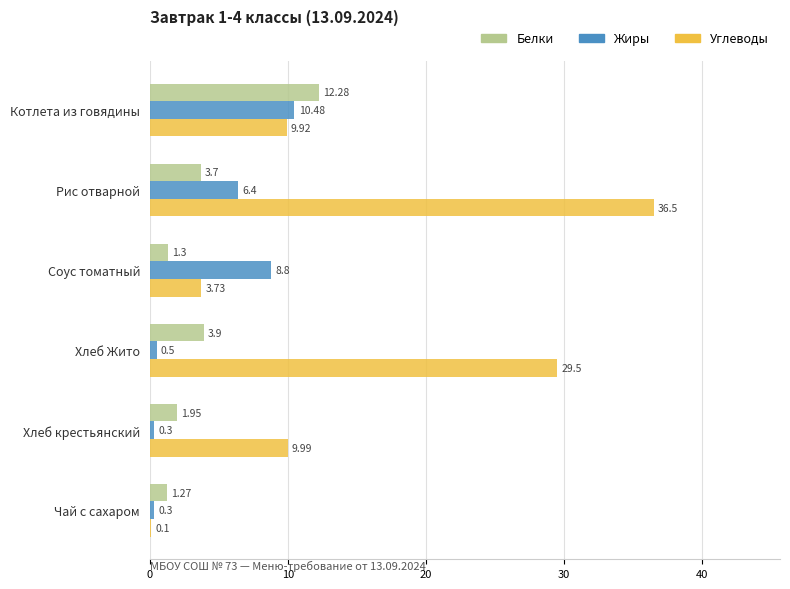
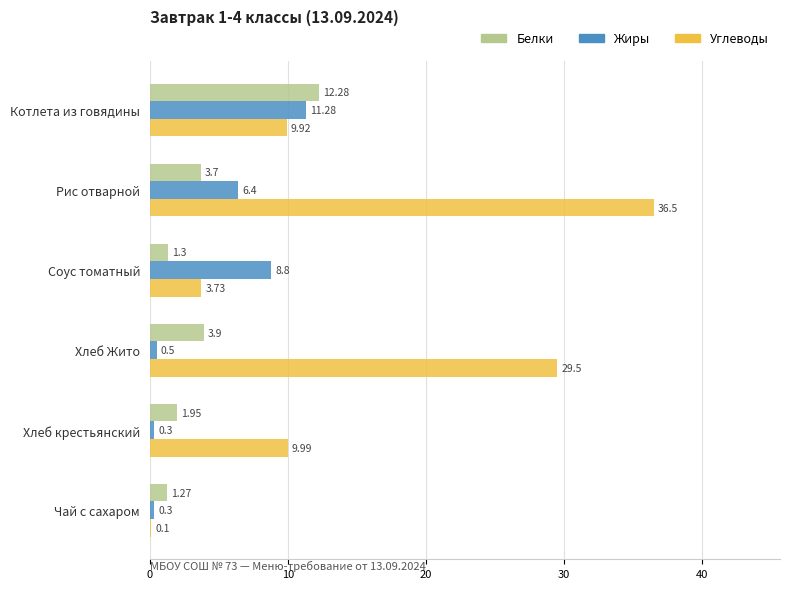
Жиры, Котлета из говядины: 10.48 -> 11.28
